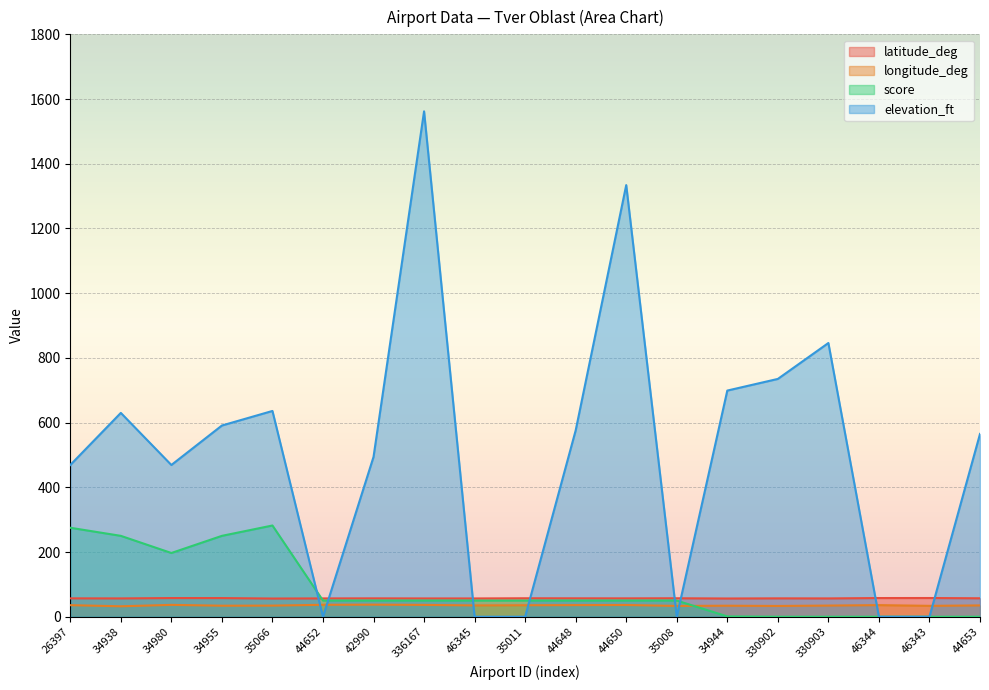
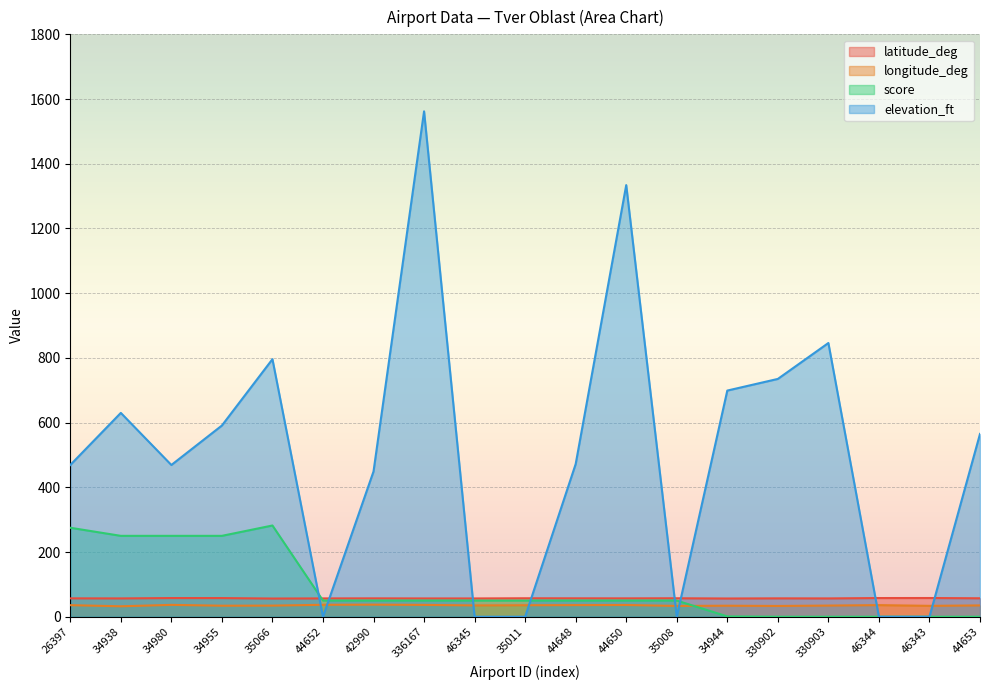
score, 34980: 200 -> 250
elevation_ft, 35066: 640 -> 800
elevation_ft, 42990: 490 -> 450
elevation_ft, 44648: 580 -> 470
